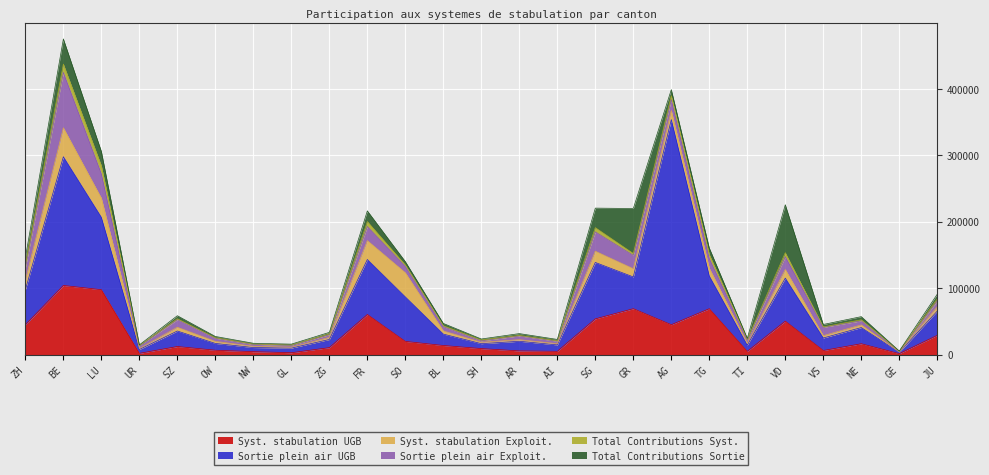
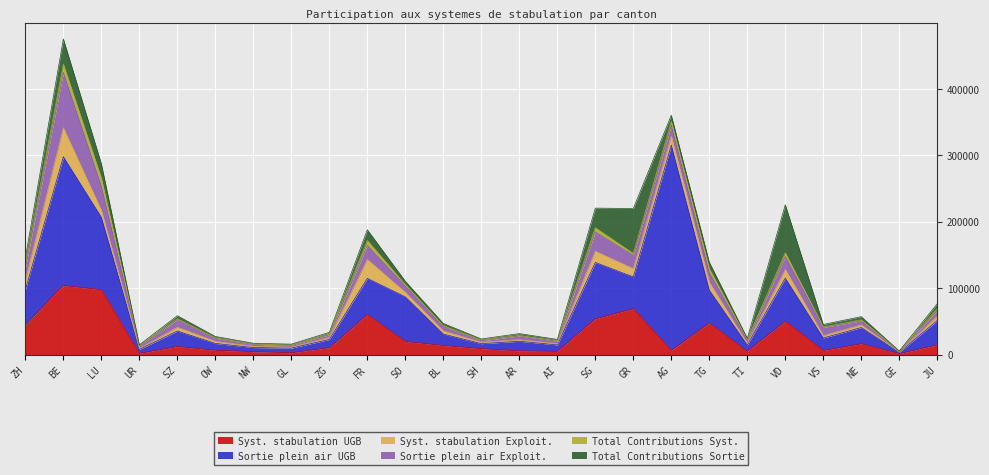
Syst. stabulation Exploit., LU: 30000 -> 10000
Sortie plein air UGB, FR: 80000 -> 50000
Syst. stabulation Exploit., SO: 40000 -> 10000
Syst. stabulation UGB, AG: 50000 -> 10000
Syst. stabulation UGB, TG: 70000 -> 50000
Syst. stabulation UGB, JU: 30000 -> 10000
